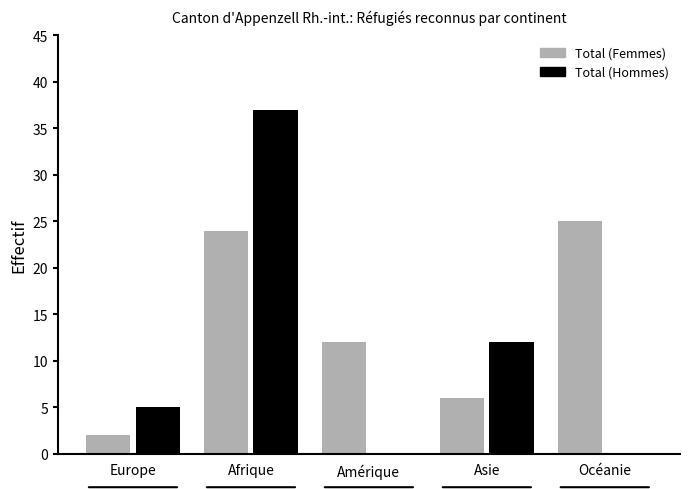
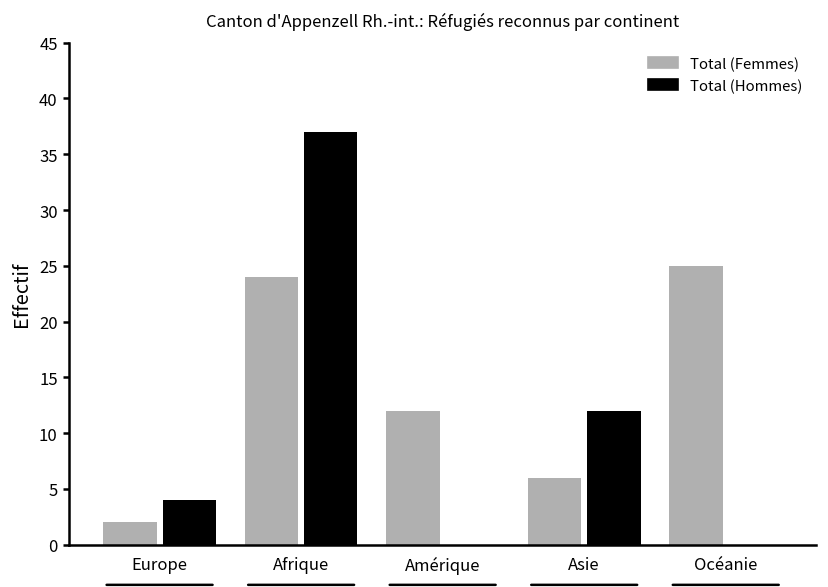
Total (Hommes), Europe: 5 -> 4
